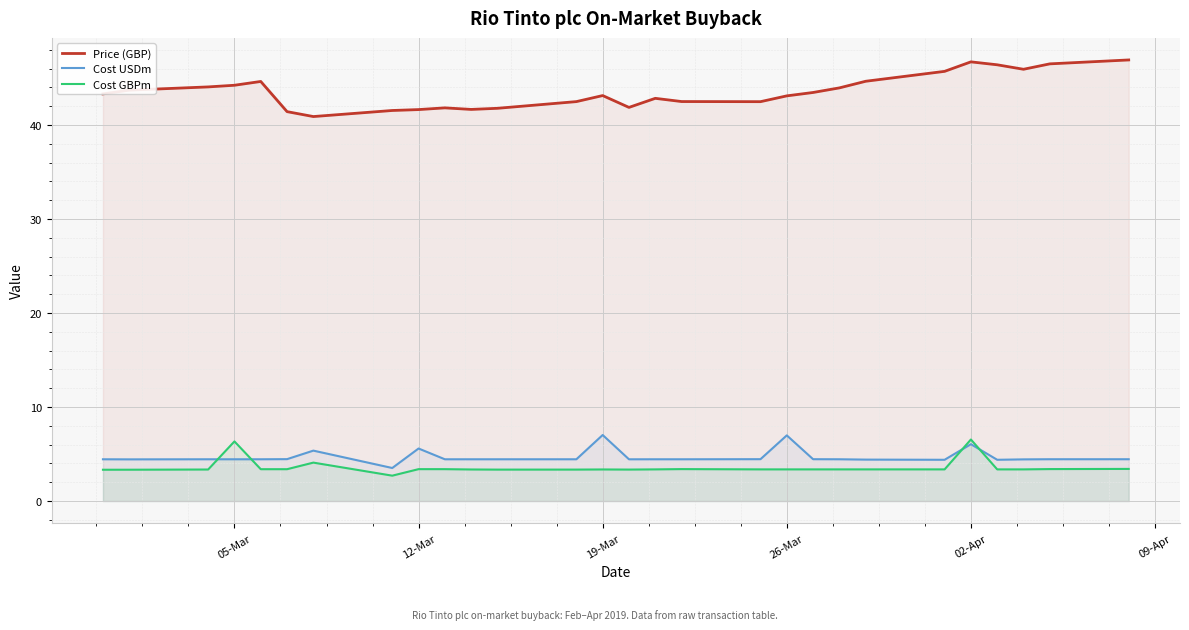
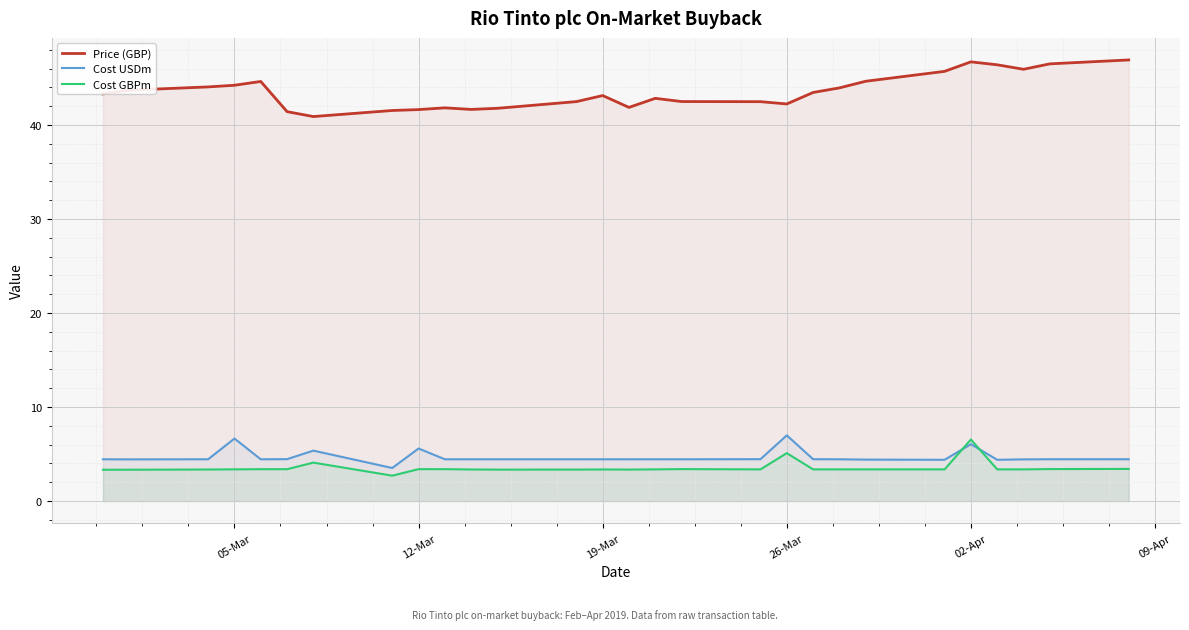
Cost USDm, 05-Mar: 4 -> 7
Cost GBPm, 05-Mar: 6 -> 3
Cost USDm, 19-Mar: 7 -> 4
Price (GBP), 26-Mar: 43 -> 42
Cost GBPm, 26-Mar: 3 -> 5
